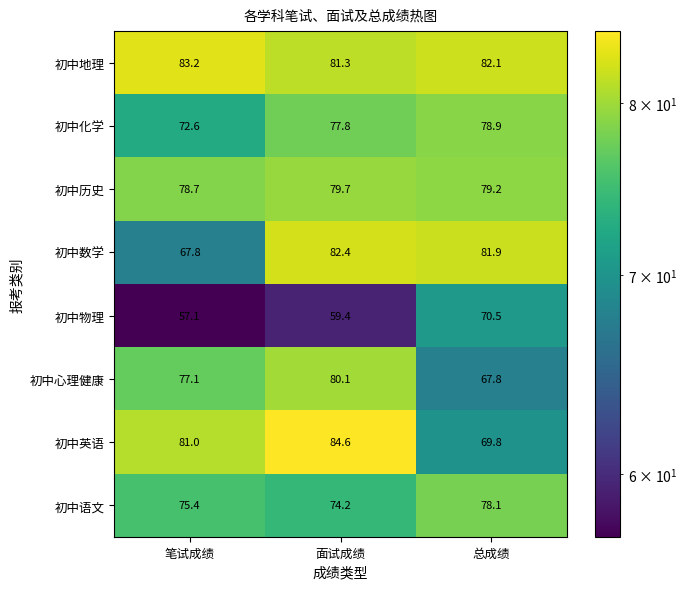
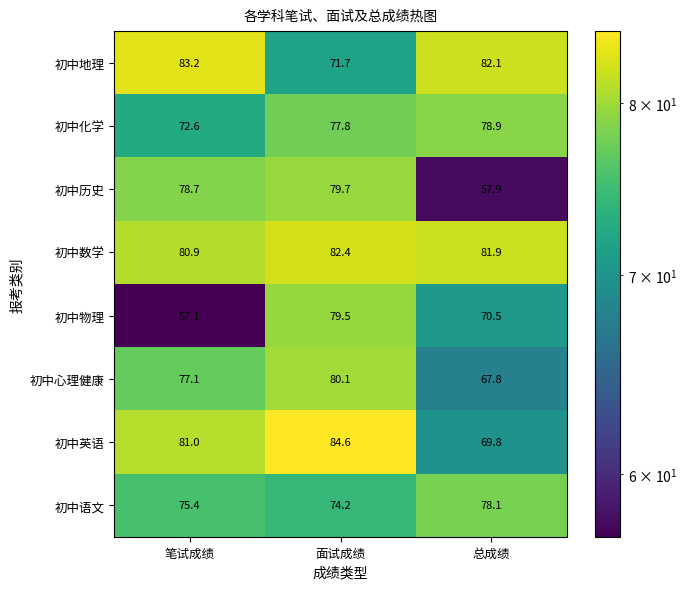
初中地理, 面试成绩: 81.3 -> 71.7
初中历史, 总成绩: 79.2 -> 57.9
初中数学, 笔试成绩: 67.8 -> 80.9
初中物理, 面试成绩: 59.4 -> 79.5
